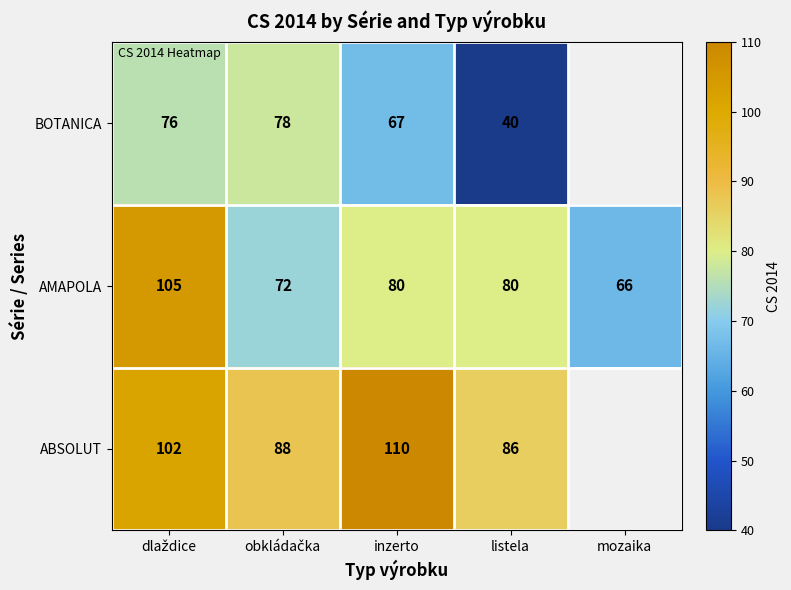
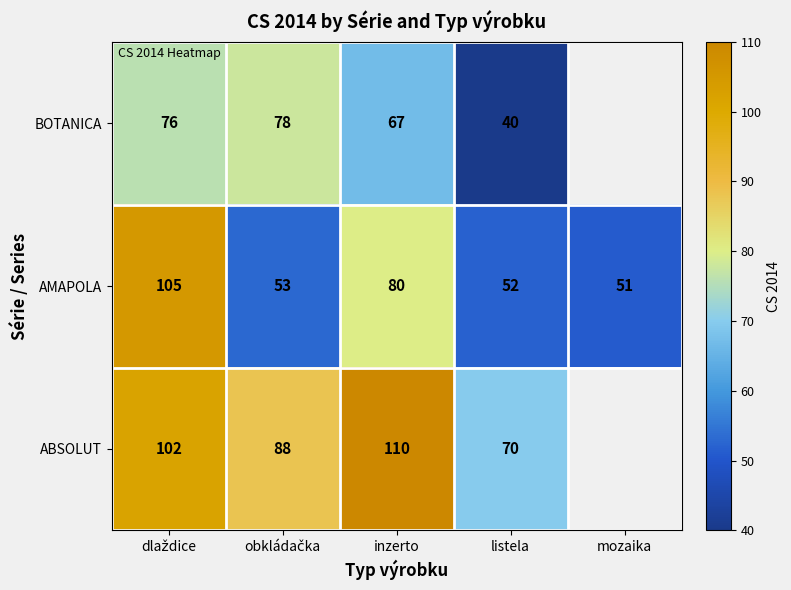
AMAPOLA, obkládačka: 72 -> 53
AMAPOLA, listela: 80 -> 52
AMAPOLA, mozaika: 66 -> 51
ABSOLUT, listela: 86 -> 70
